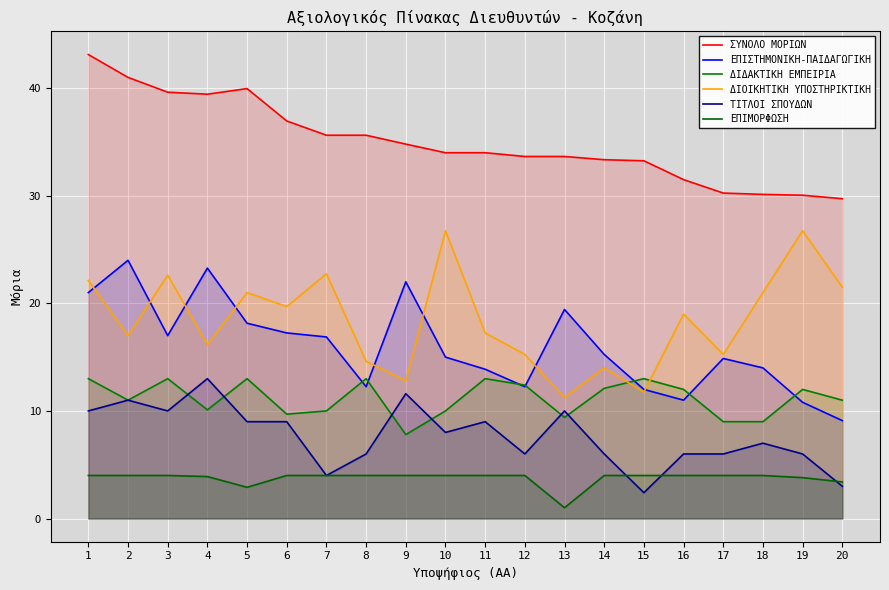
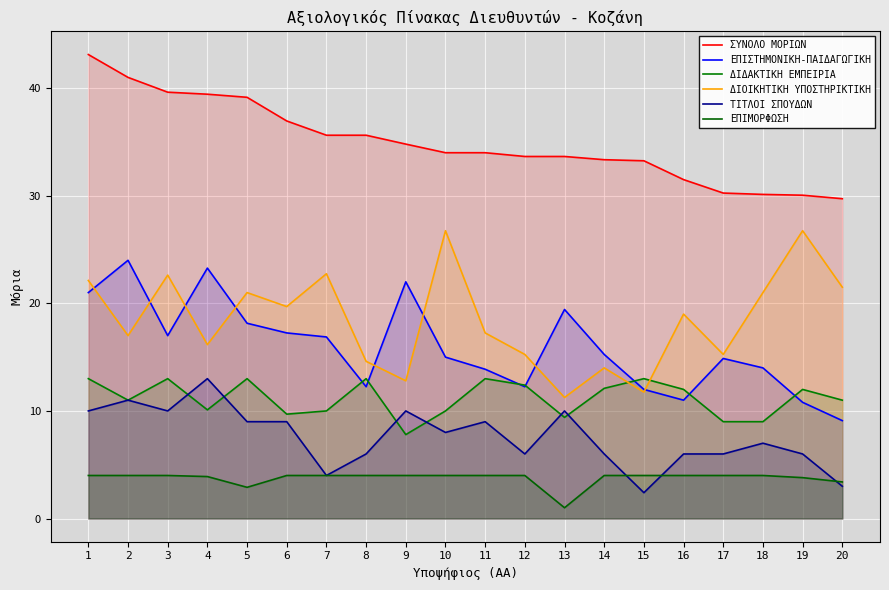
ΣΥΝΟΛΟ ΜΟΡΙΩΝ, 5: 40.0 -> 39.2
ΤΙΤΛΟΙ ΣΠΟΥΔΩΝ, 9: 11.6 -> 10.0
